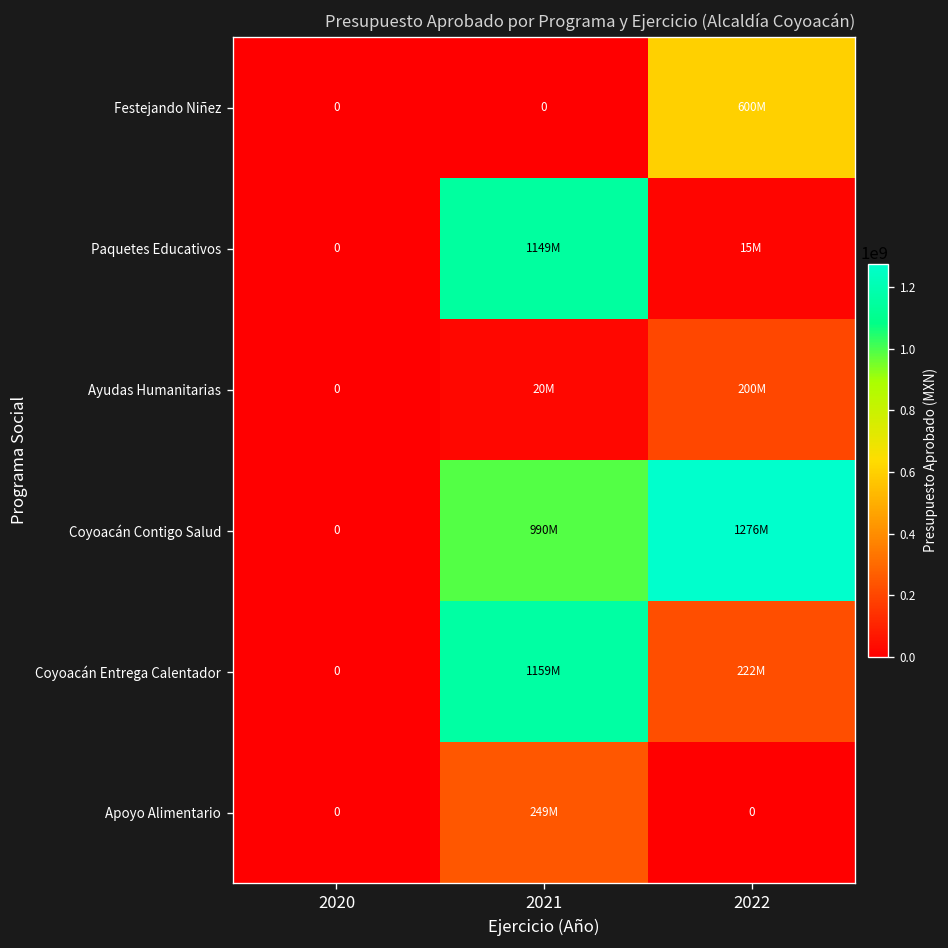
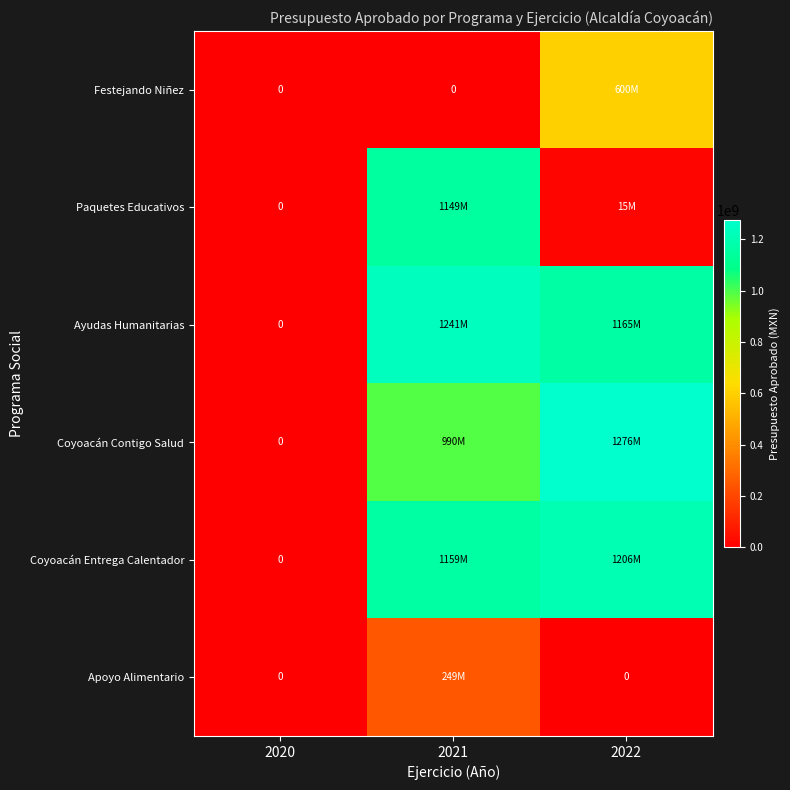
Ayudas Humanitarias, 2021: 20M -> 1241M
Ayudas Humanitarias, 2022: 200M -> 1165M
Coyoacán Entrega Calentador, 2022: 222M -> 1206M
